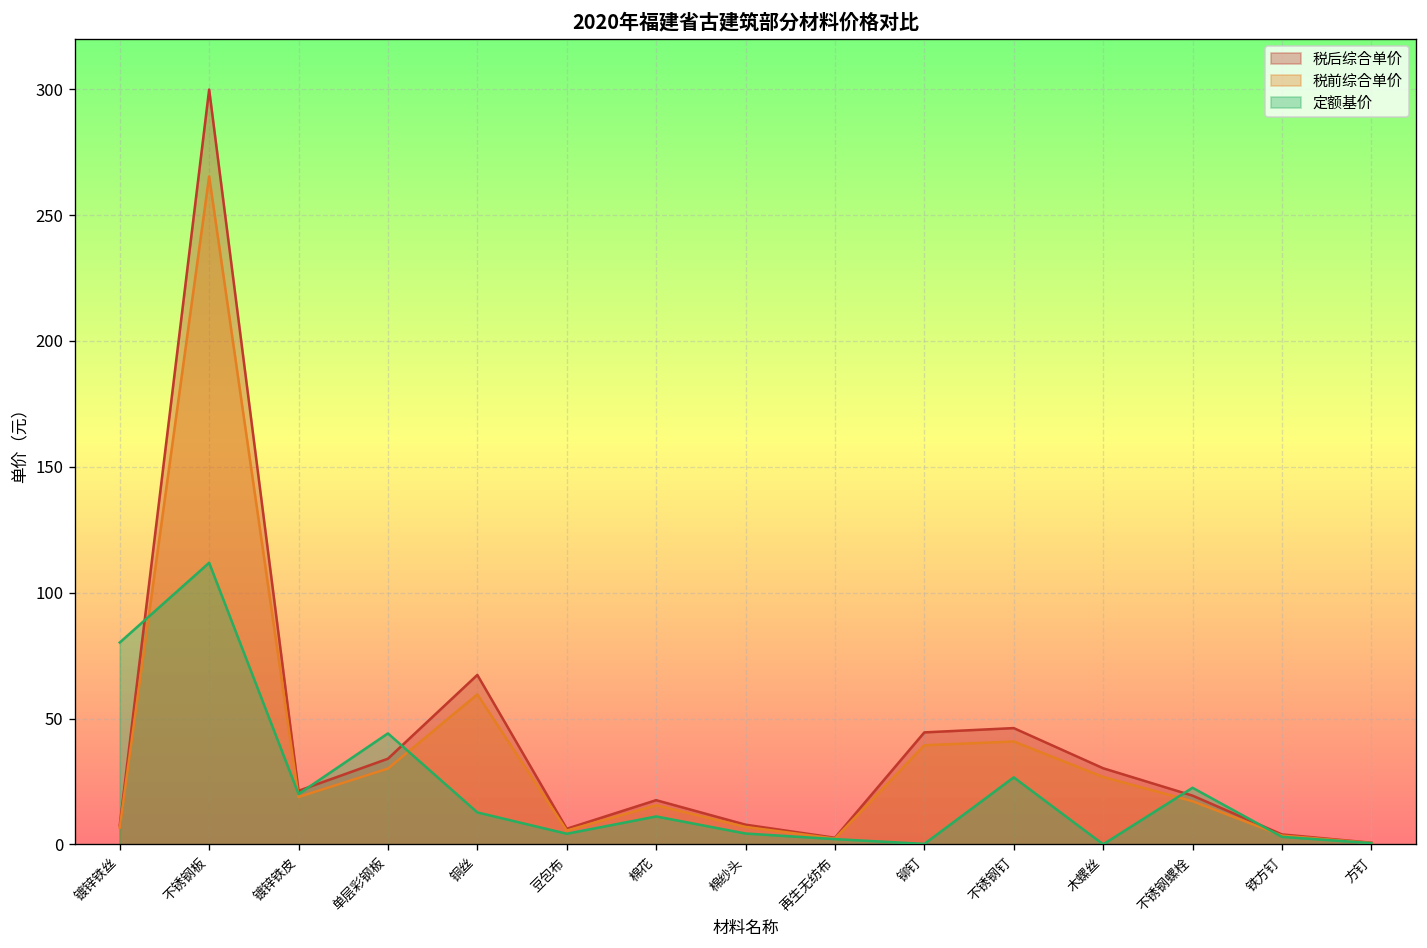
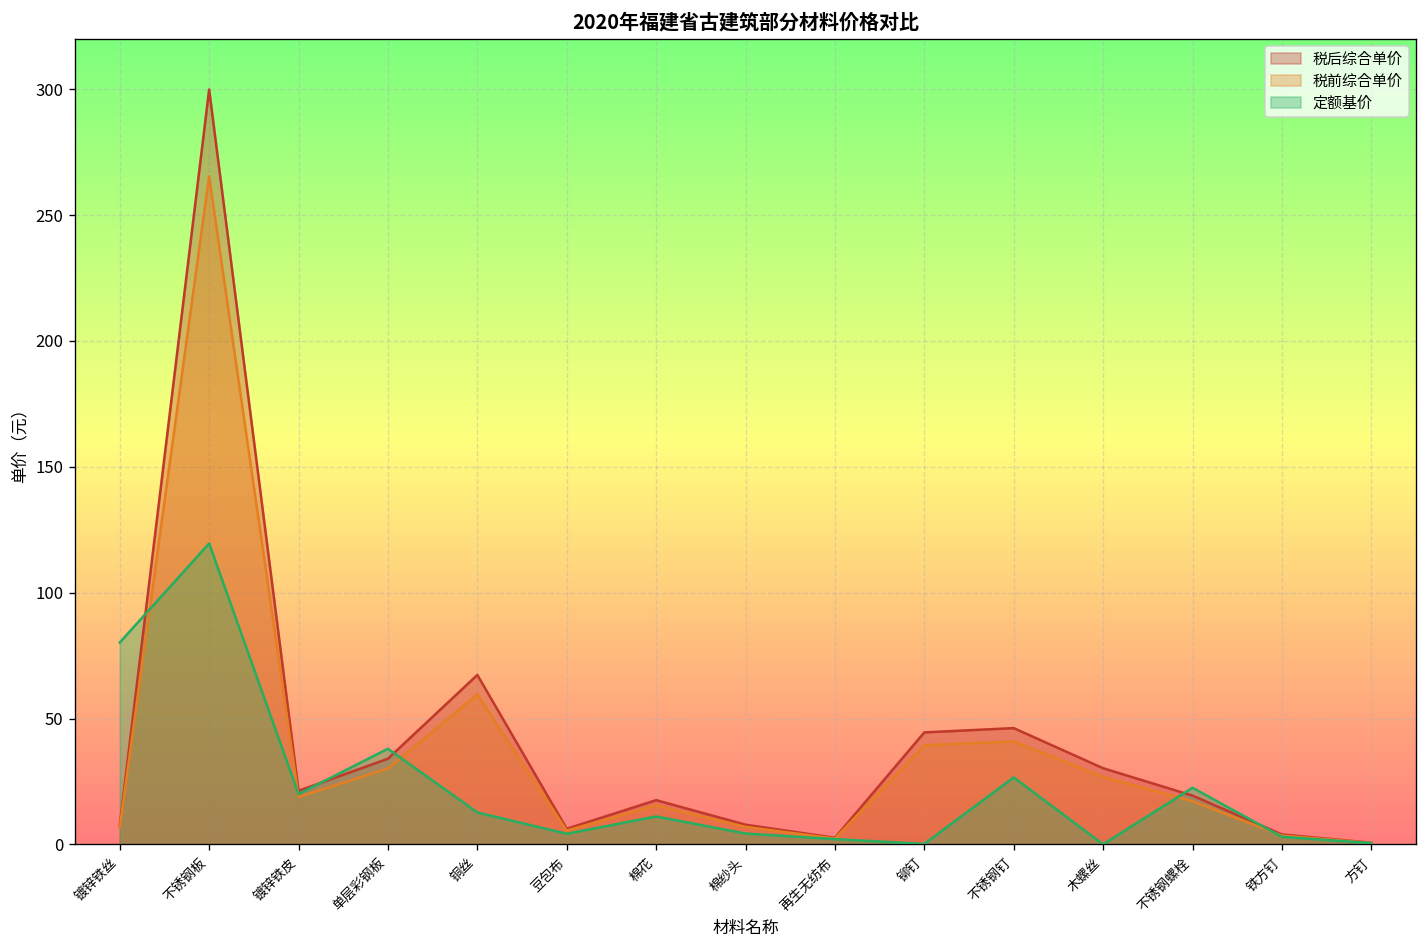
定额基价, 不锈钢板: 112 -> 120
定额基价, 单层彩钢板: 44 -> 38
